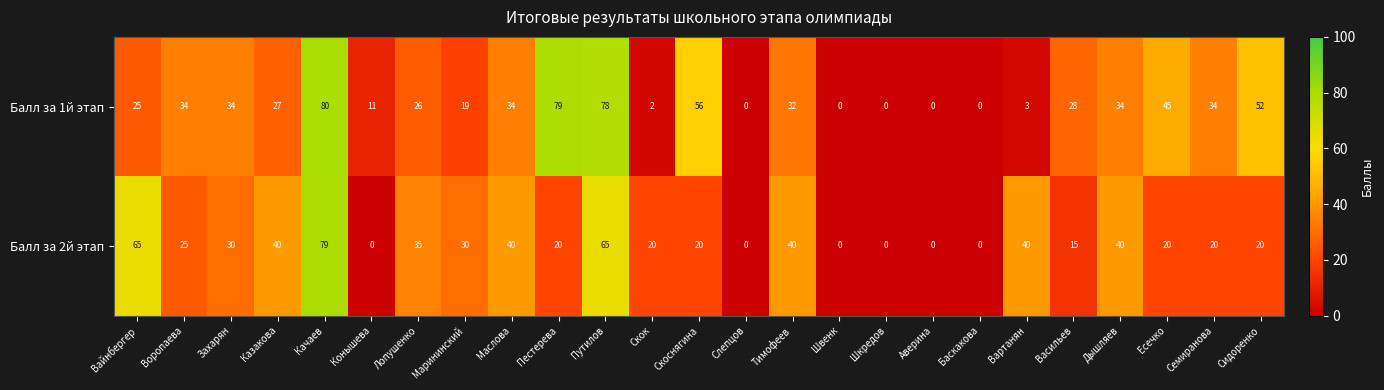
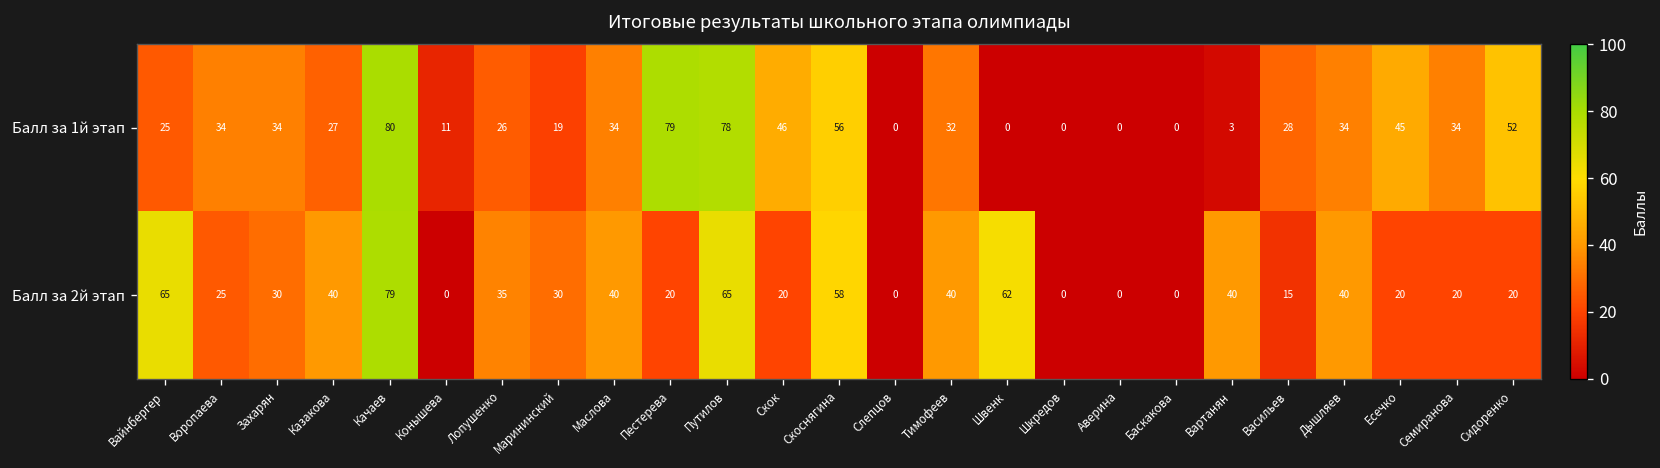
Балл за 1й этап, Скок: 2 -> 46
Балл за 2й этап, Скоснягина: 20 -> 58
Балл за 2й этап, Швенк: 0 -> 62
